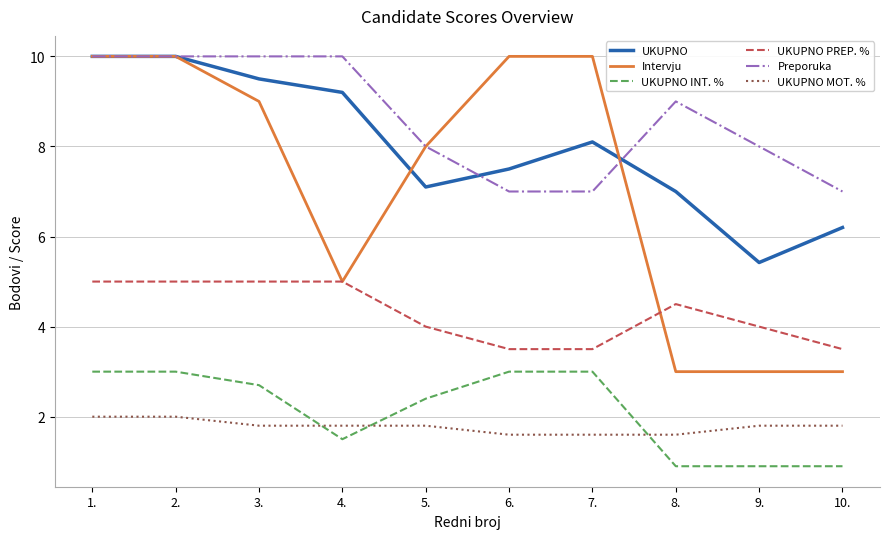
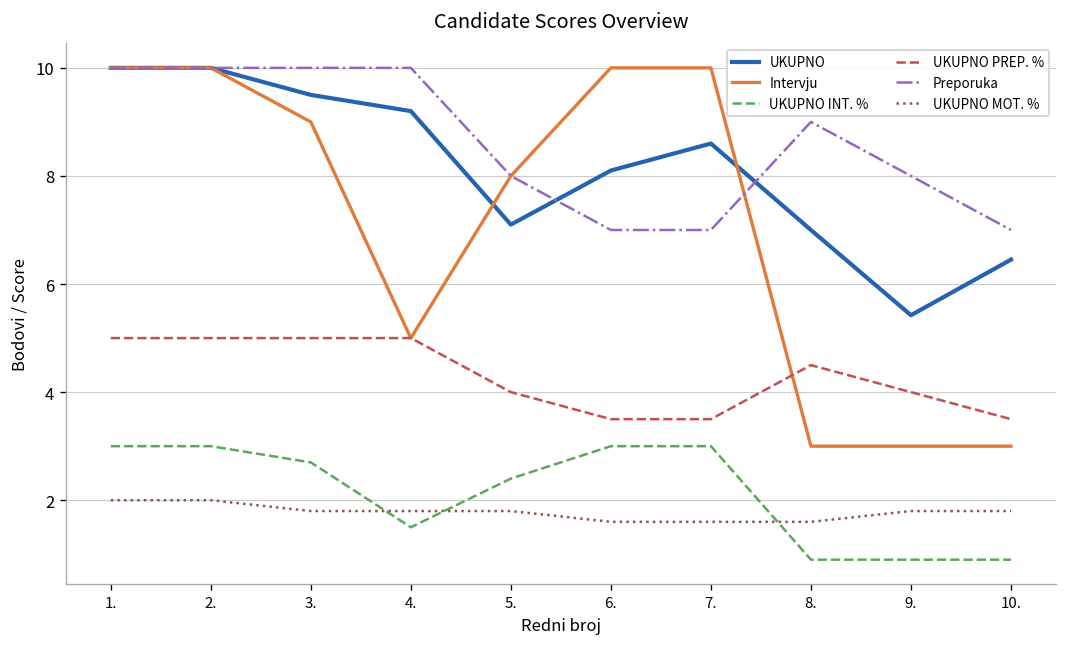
UKUPNO, 6.: 7.5 -> 8.1
UKUPNO, 7.: 8.1 -> 8.6
UKUPNO, 10.: 6.2 -> 6.5
